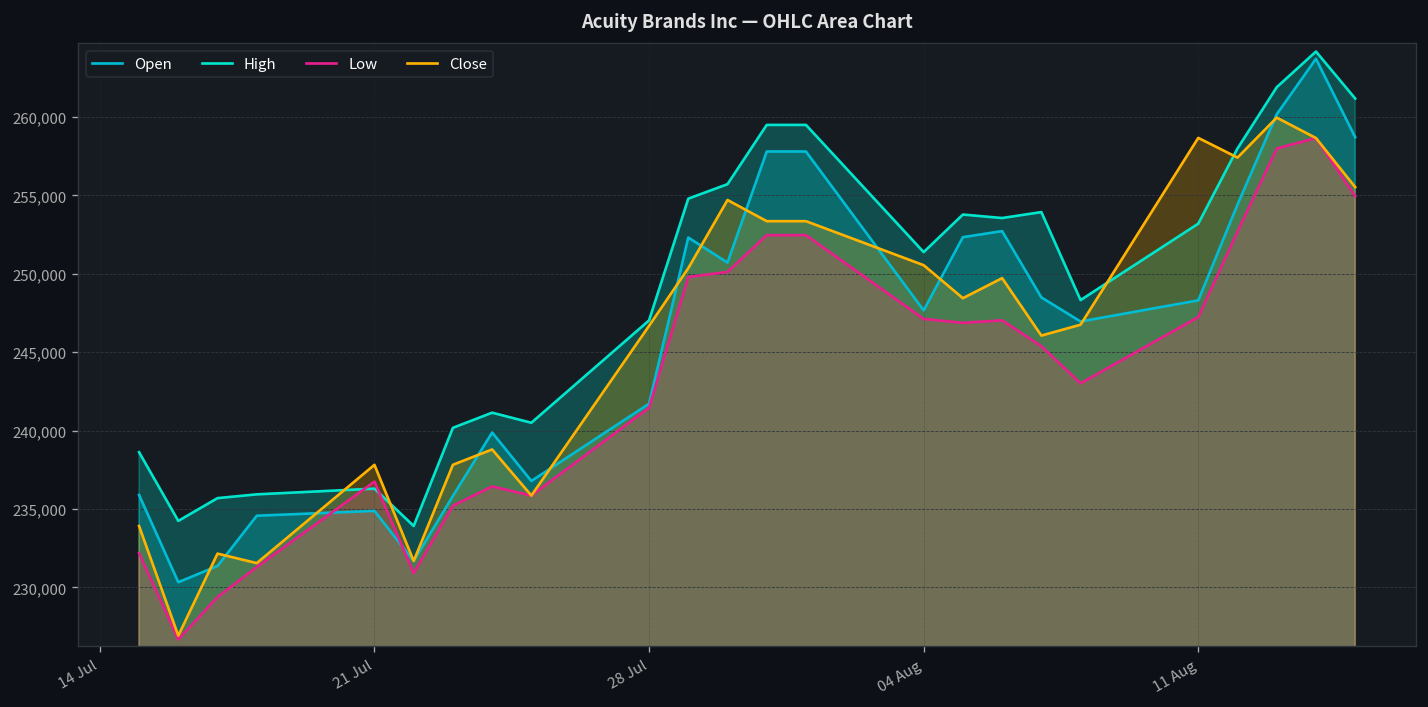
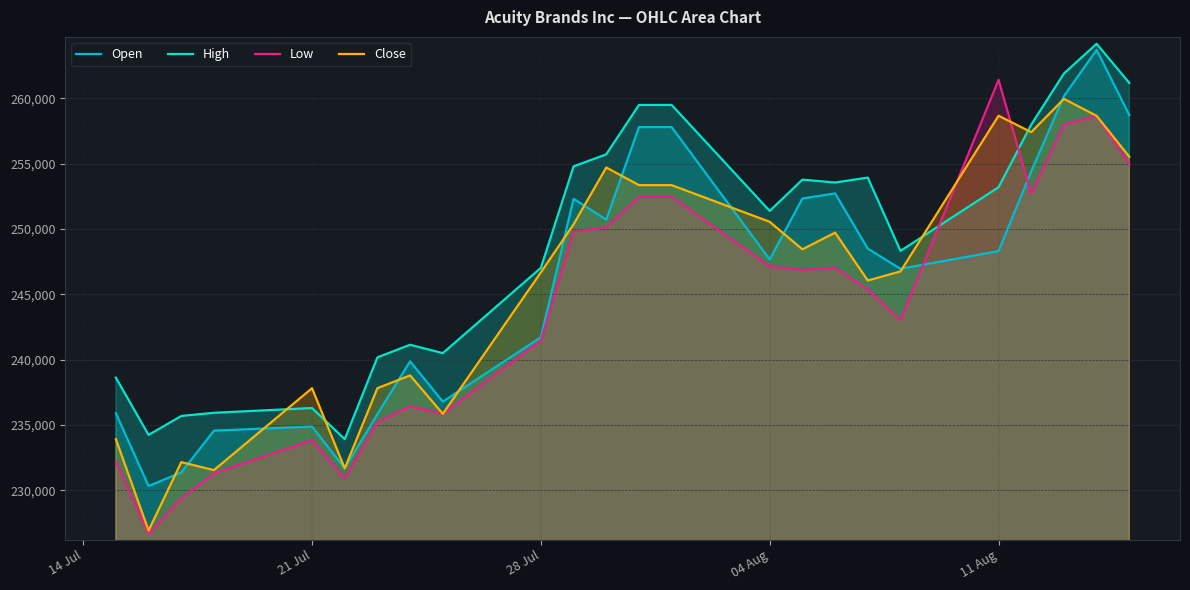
Low, 21 Jul: 236,700 -> 233,800
Low, 11 Aug: 247,200 -> 261,400
